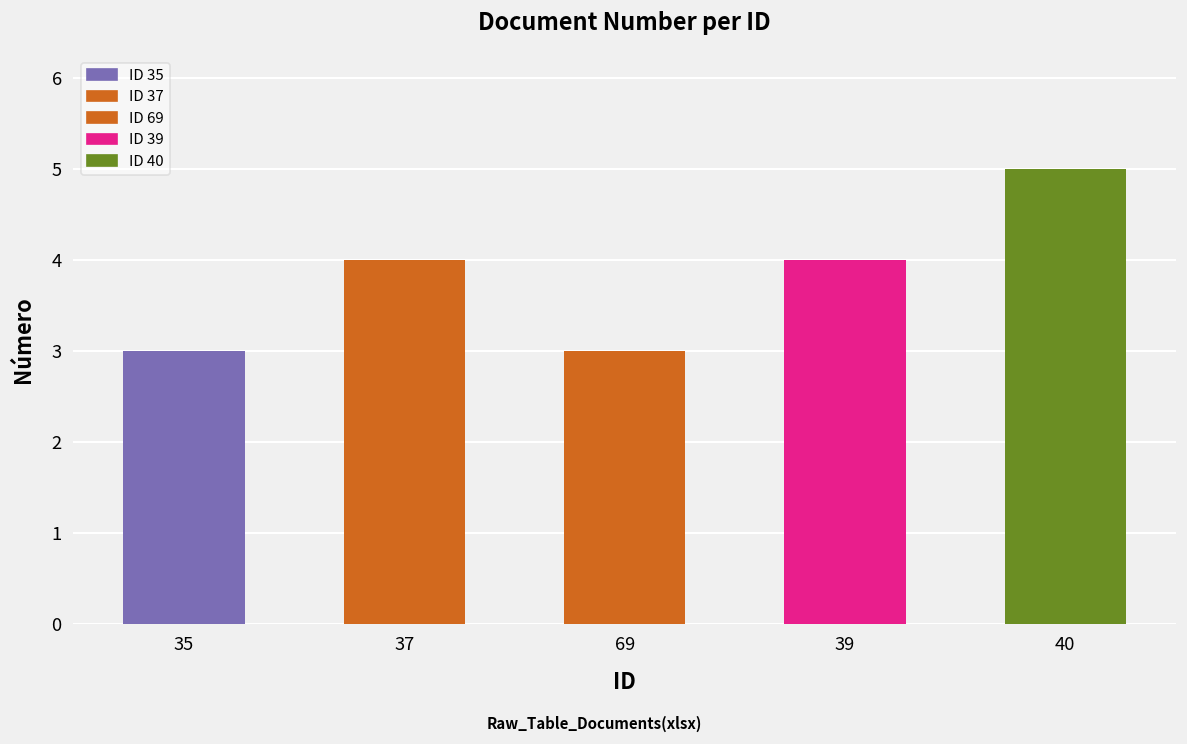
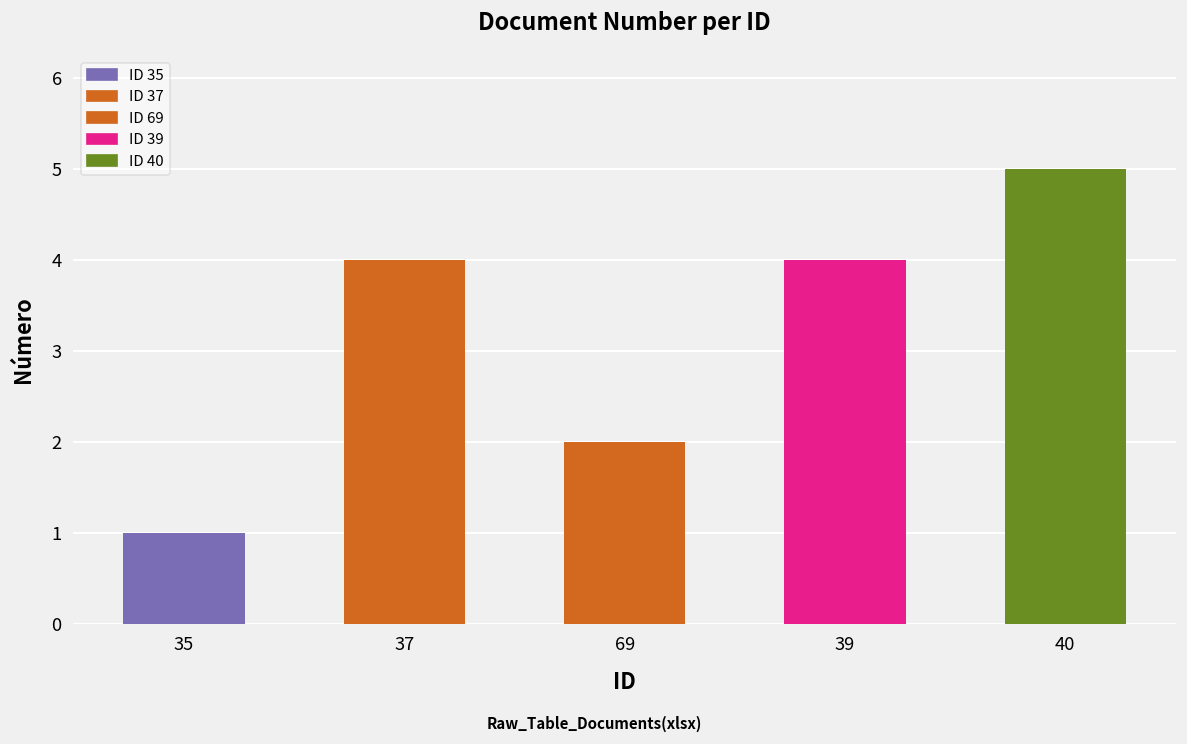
35: 3 -> 1
69: 3 -> 2
